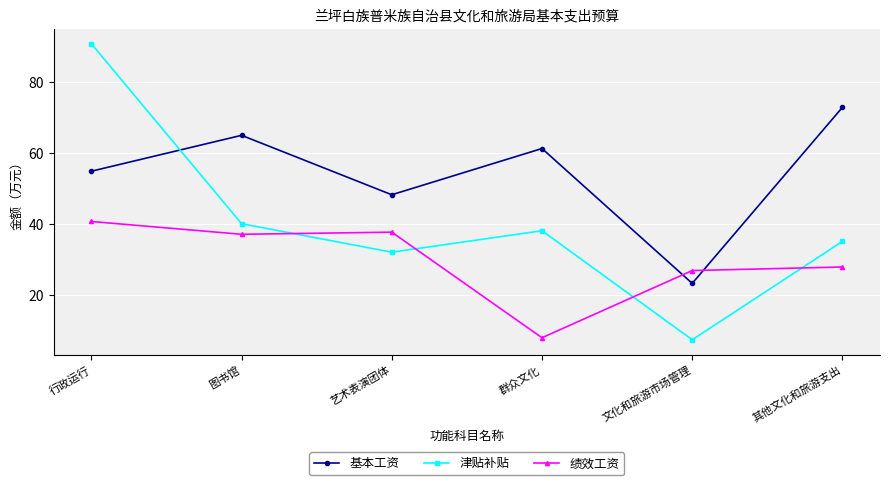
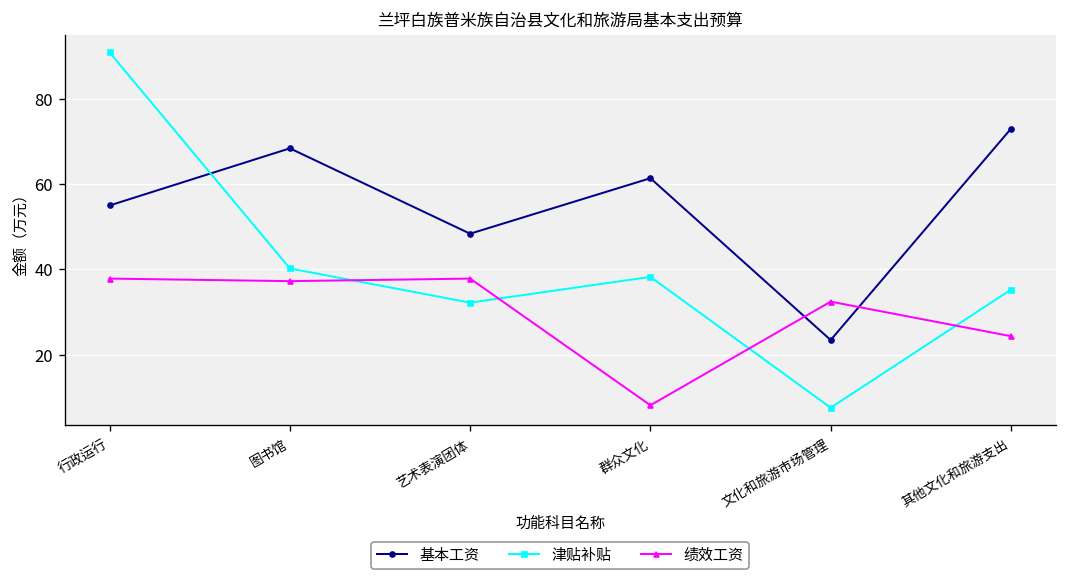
绩效工资, 行政运行: 41 -> 38
基本工资, 图书馆: 65 -> 68
绩效工资, 文化和旅游市场管理: 27 -> 32
绩效工资, 其他文化和旅游支出: 28 -> 24
